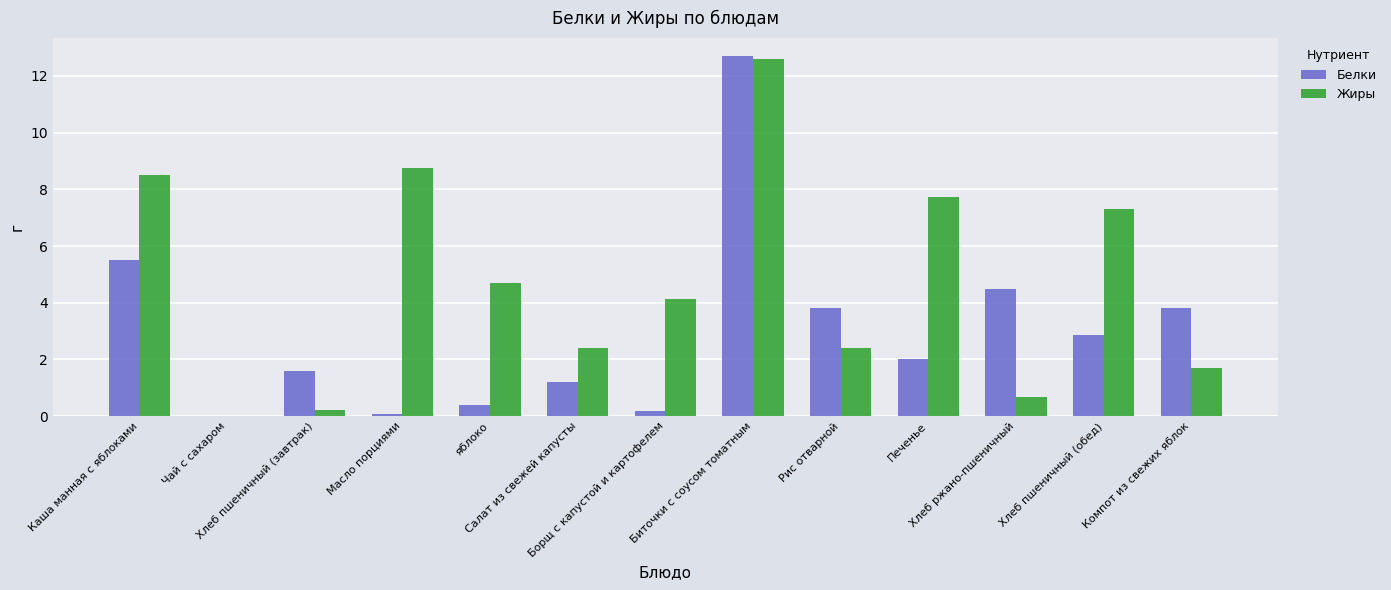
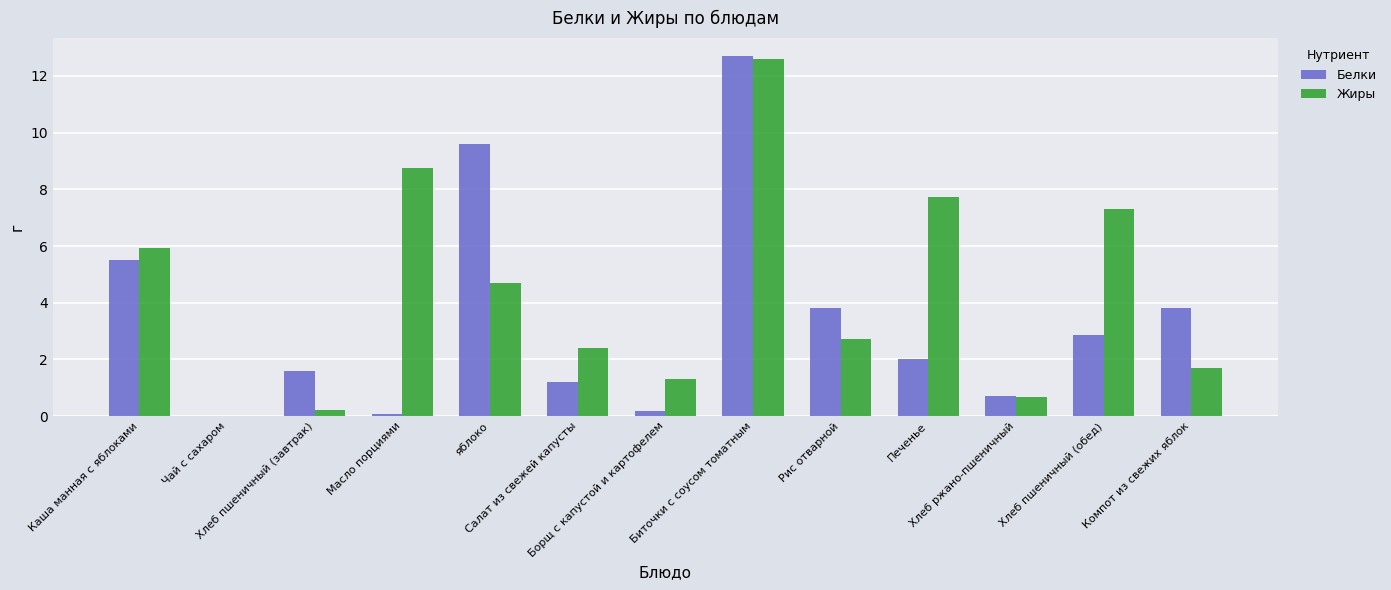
Жиры, Каша манная с яблоками: 8.5 -> 5.9
Белки, яблоко: 0.4 -> 9.6
Жиры, Борщ с капустой и картофелем: 4.1 -> 1.3
Жиры, Рис отварной: 2.4 -> 2.7
Белки, Хлеб ржано-пшеничный: 4.5 -> 0.7
